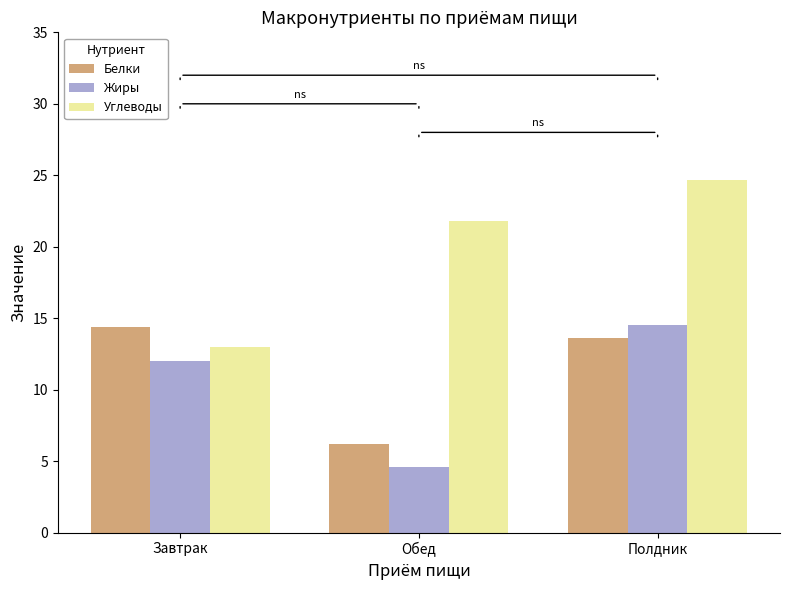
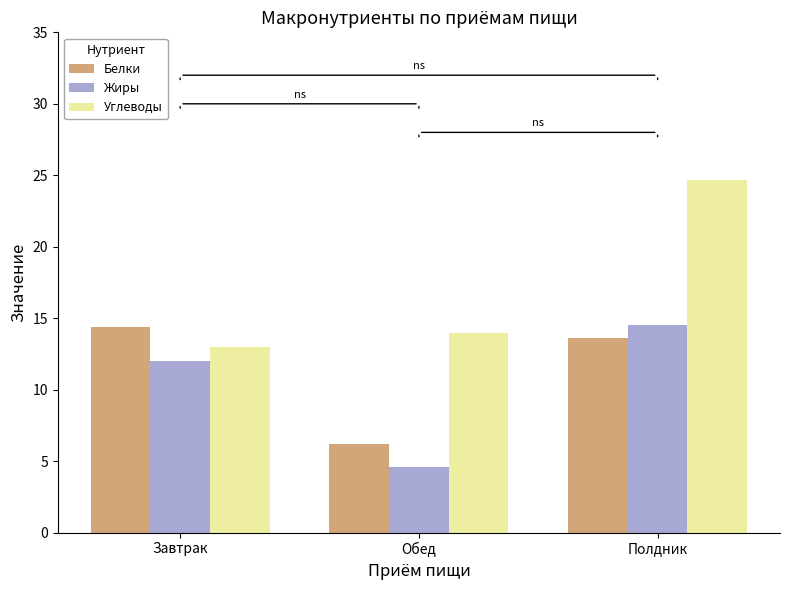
Углеводы, Обед: 21.8 -> 14.0
